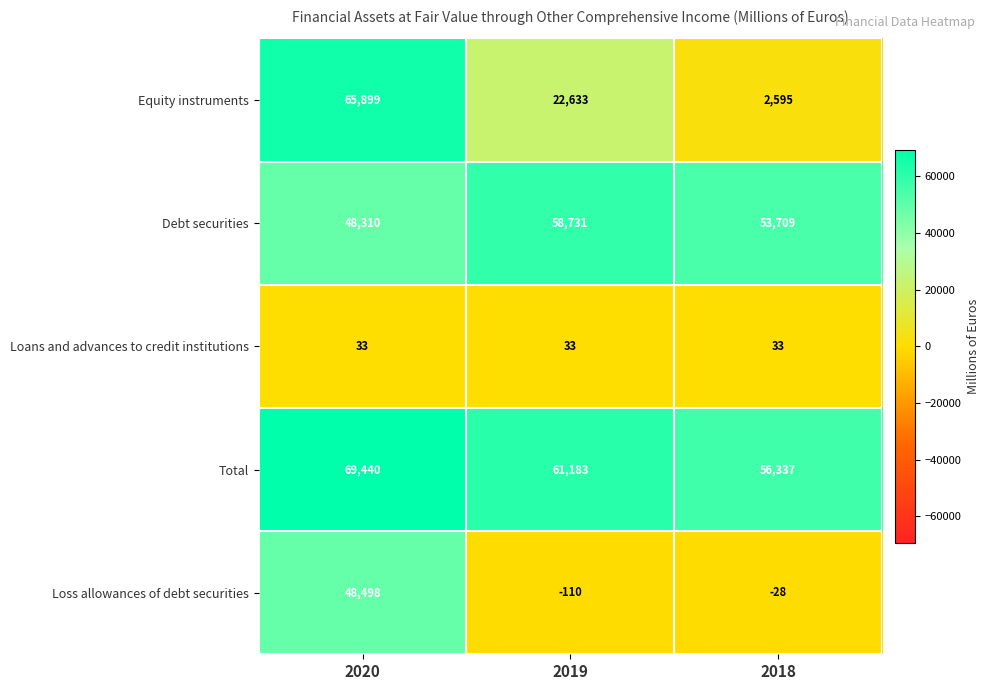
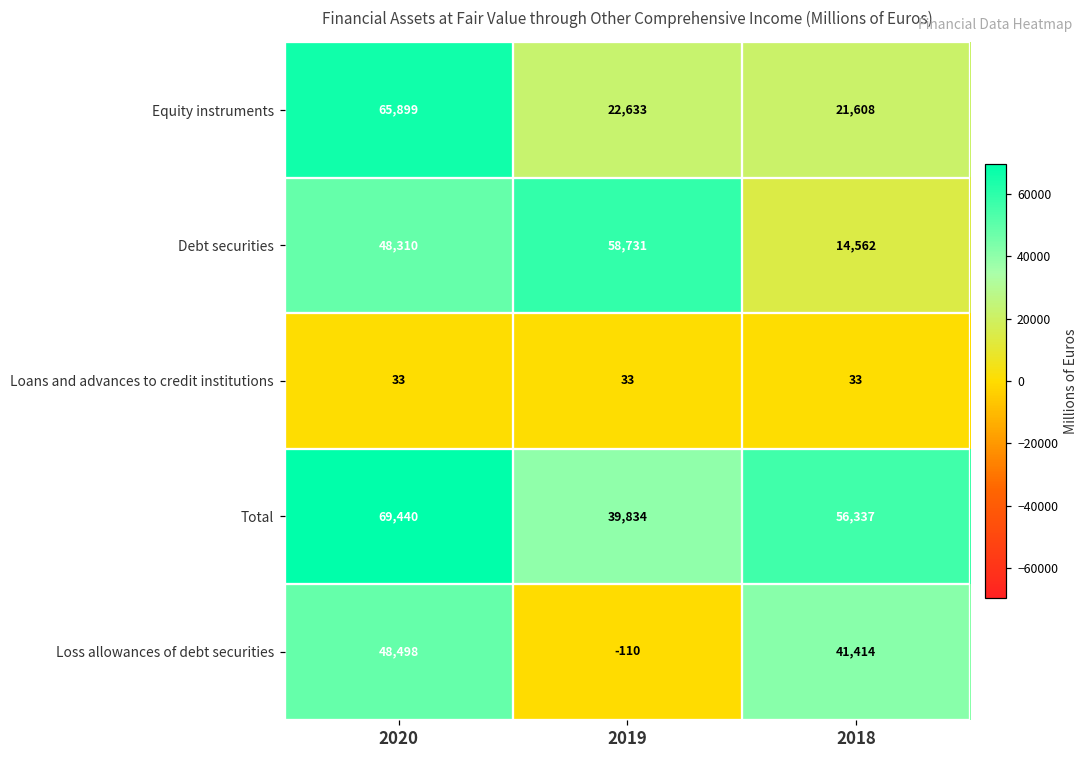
Equity instruments, 2018: 2,595 -> 21,608
Debt securities, 2018: 53,709 -> 14,562
Total, 2019: 61,183 -> 39,834
Loss allowances of debt securities, 2018: -28 -> 41,414
